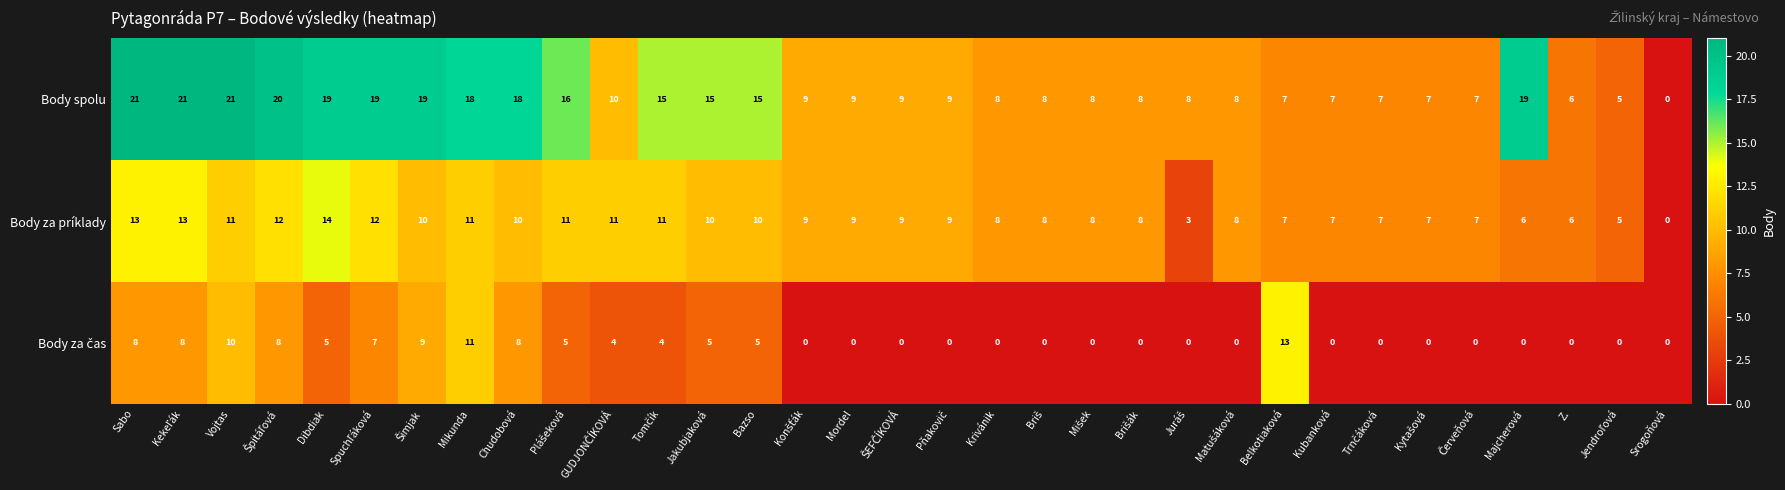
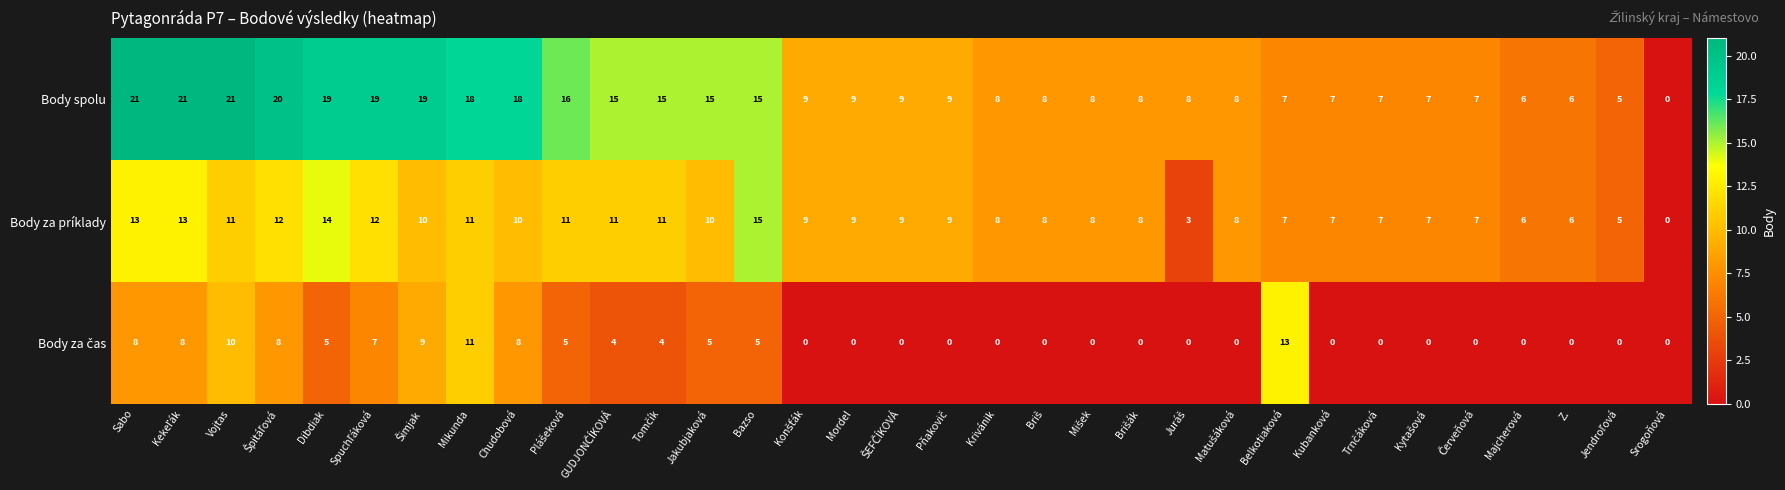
Body spolu, GUDJONČÍKOVÁ: 10 -> 15
Body spolu, Majcherová: 19 -> 6
Body za príklady, Bazso: 10 -> 15
